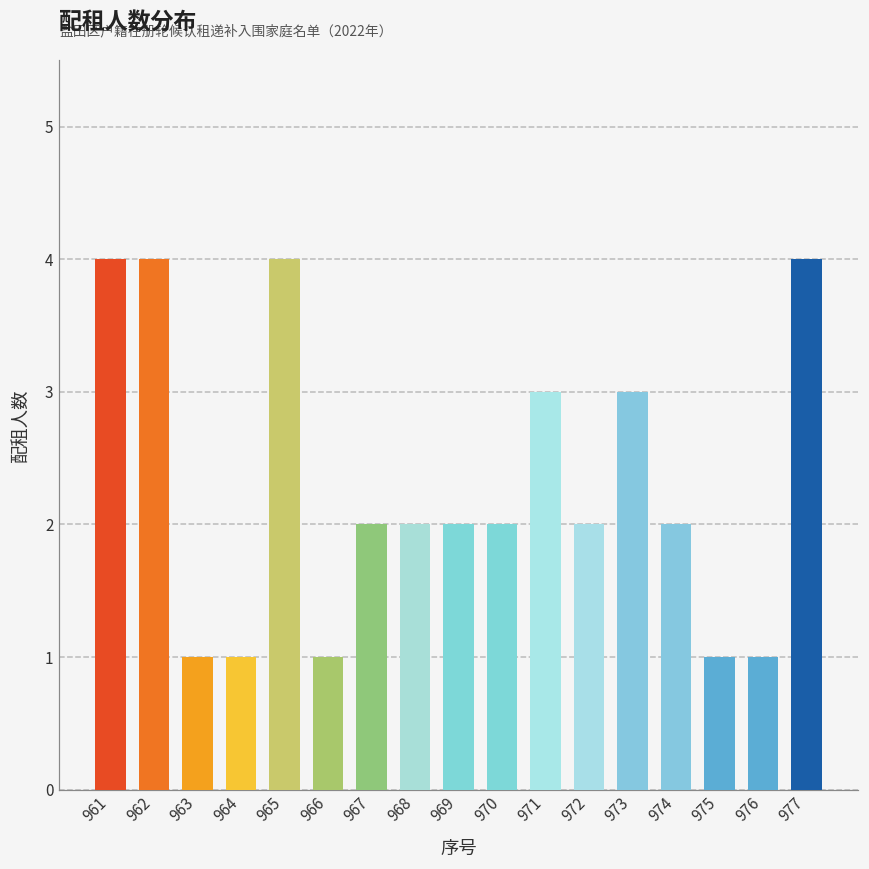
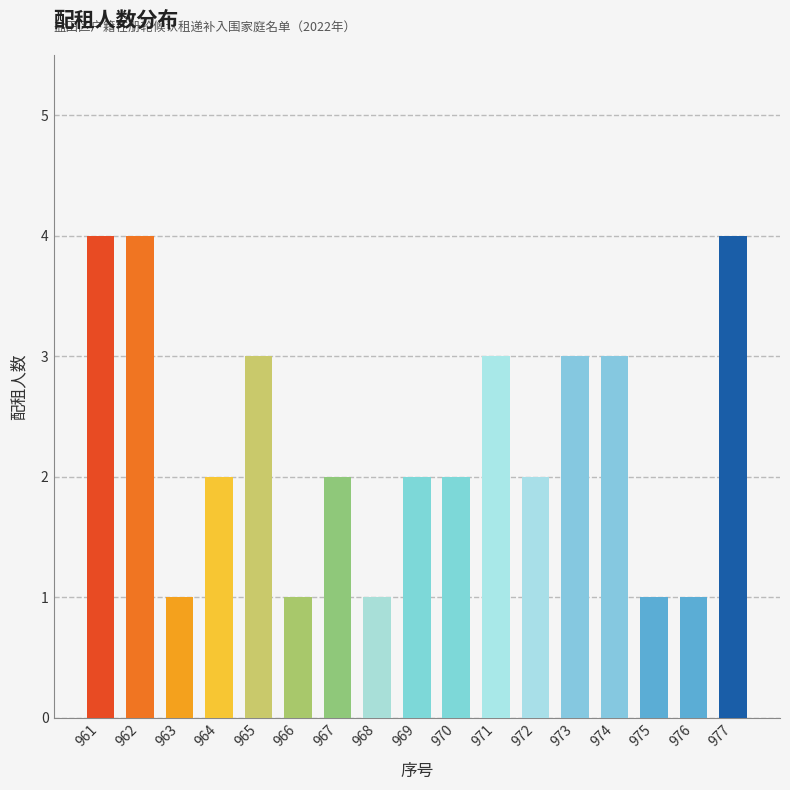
964: 1 -> 2
965: 4 -> 3
968: 2 -> 1
974: 2 -> 3
